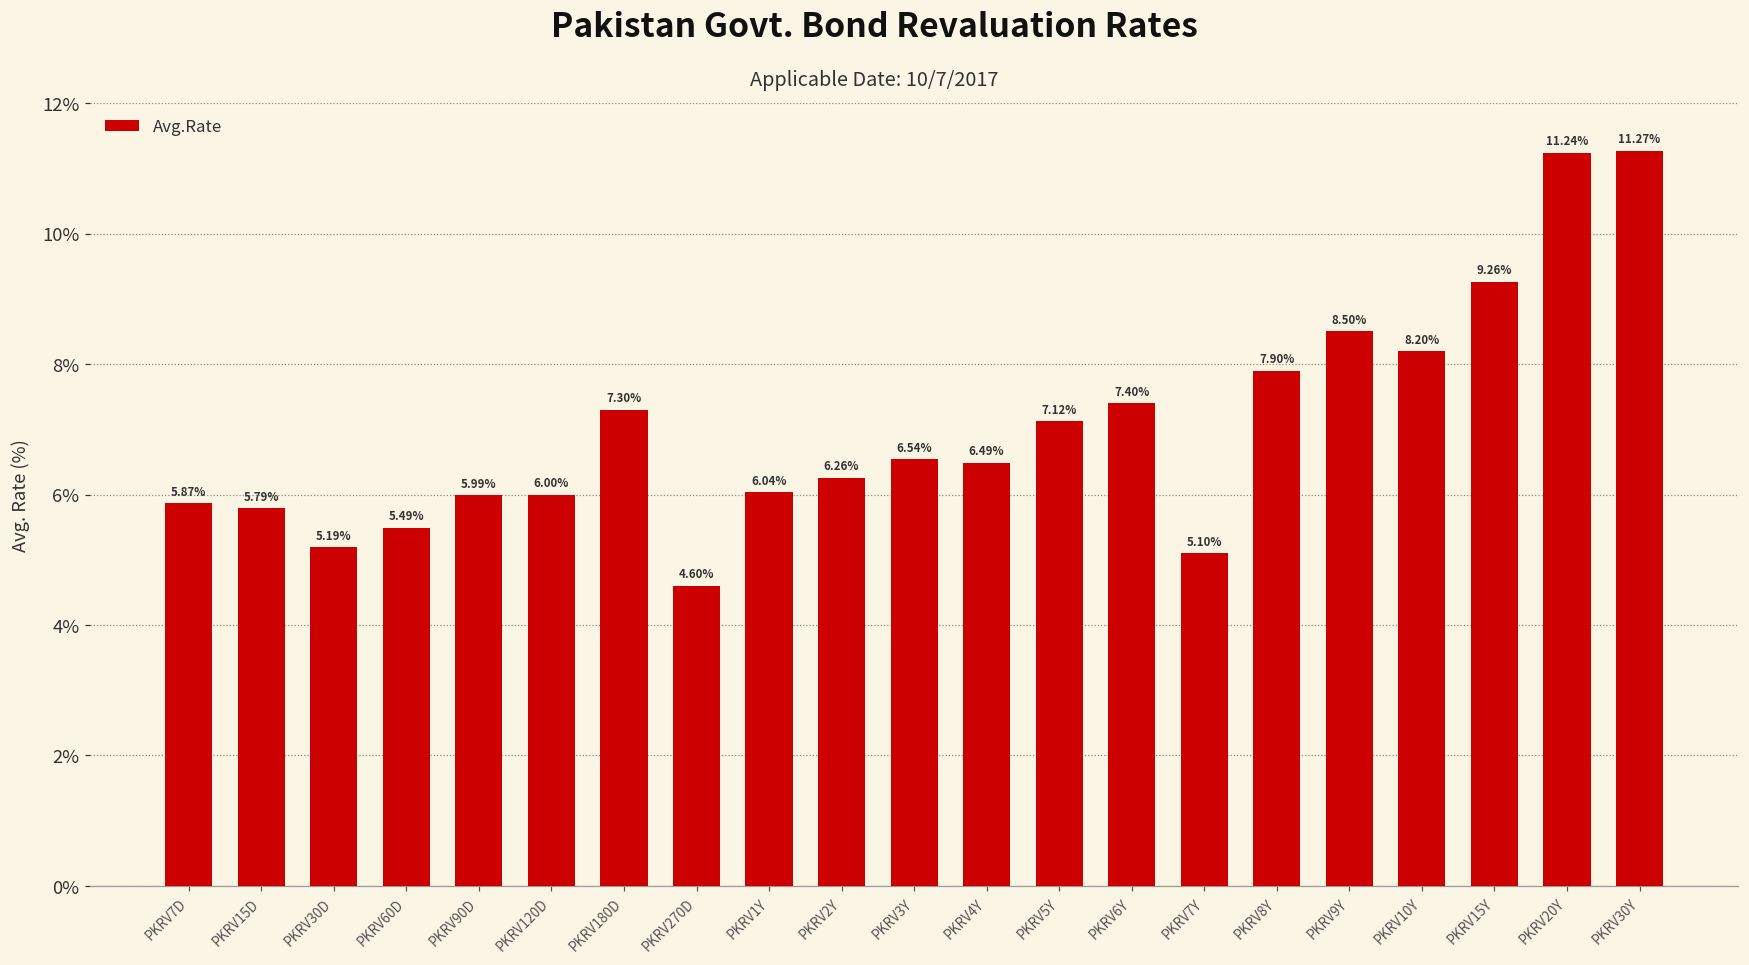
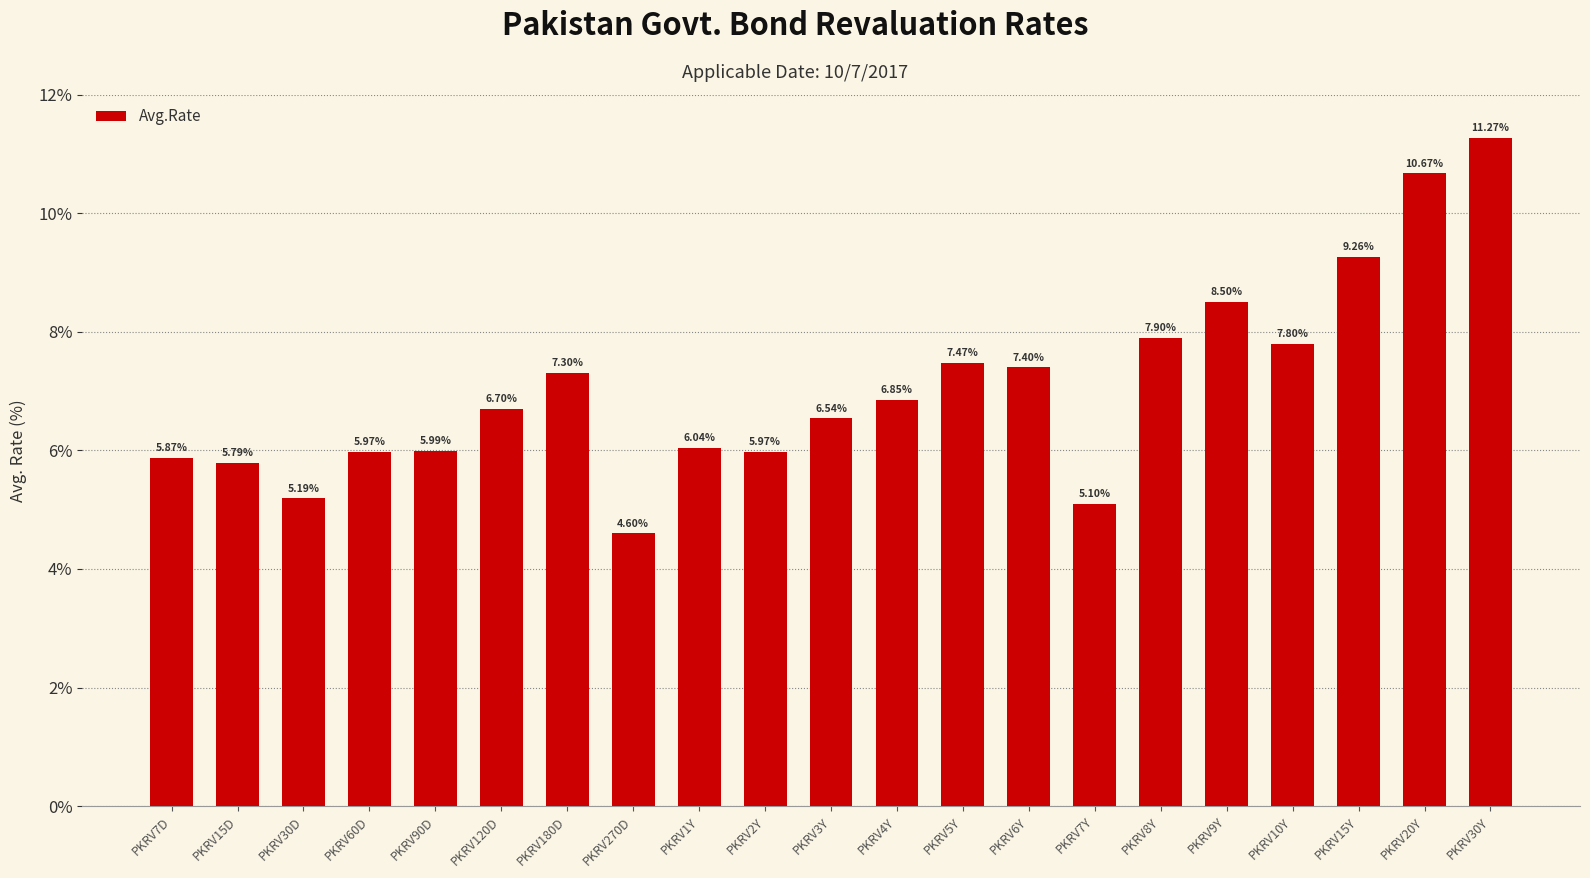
PKRV60D: 5.49% -> 5.97%
PKRV120D: 6.00% -> 6.70%
PKRV2Y: 6.26% -> 5.97%
PKRV4Y: 6.49% -> 6.85%
PKRV5Y: 7.12% -> 7.47%
PKRV10Y: 8.20% -> 7.80%
PKRV20Y: 11.24% -> 10.67%
